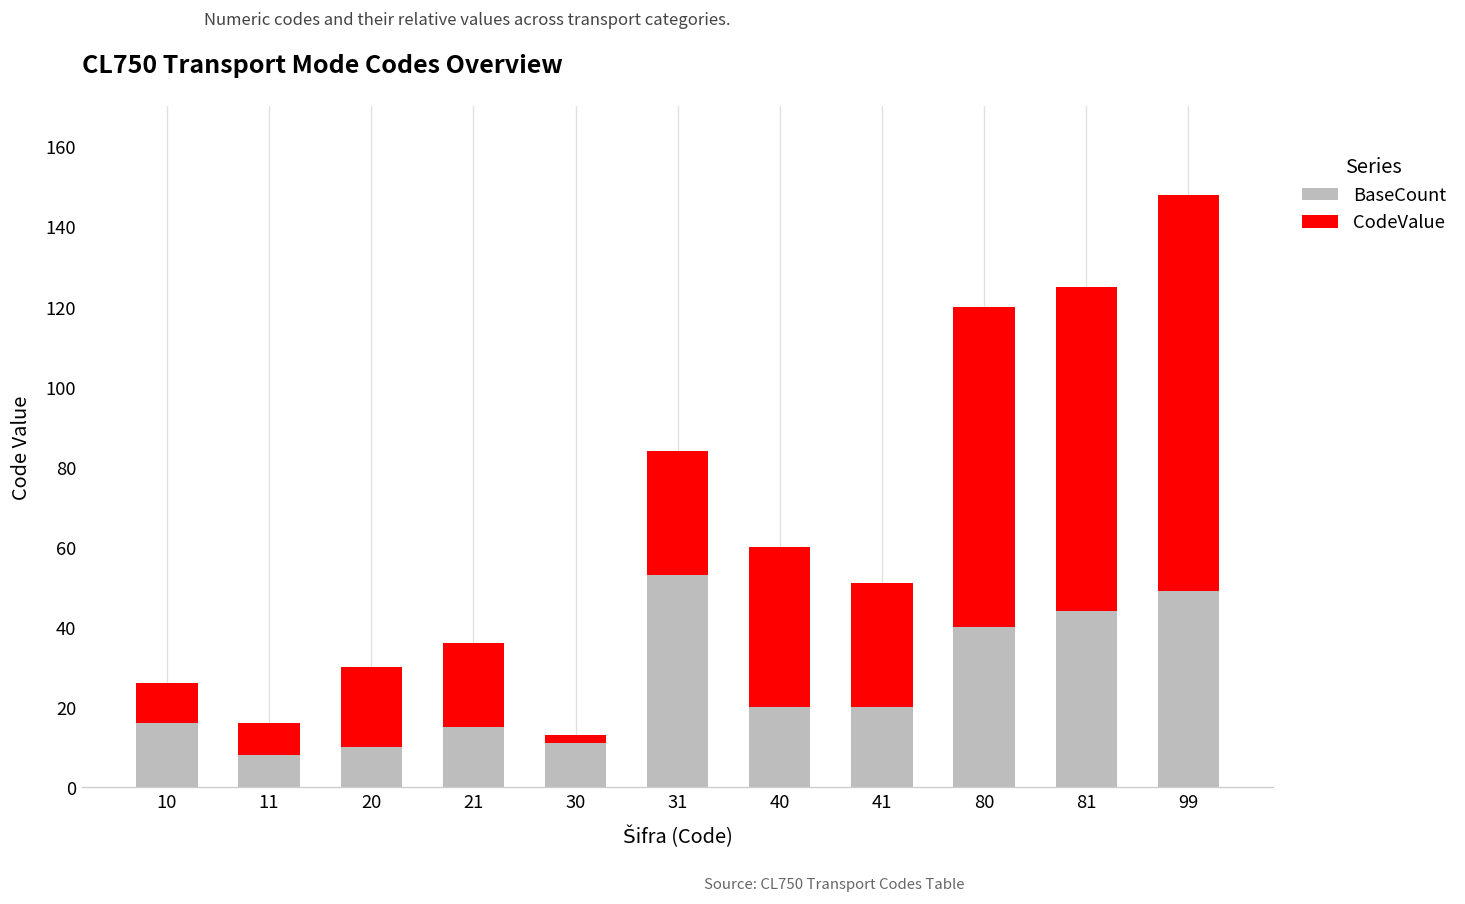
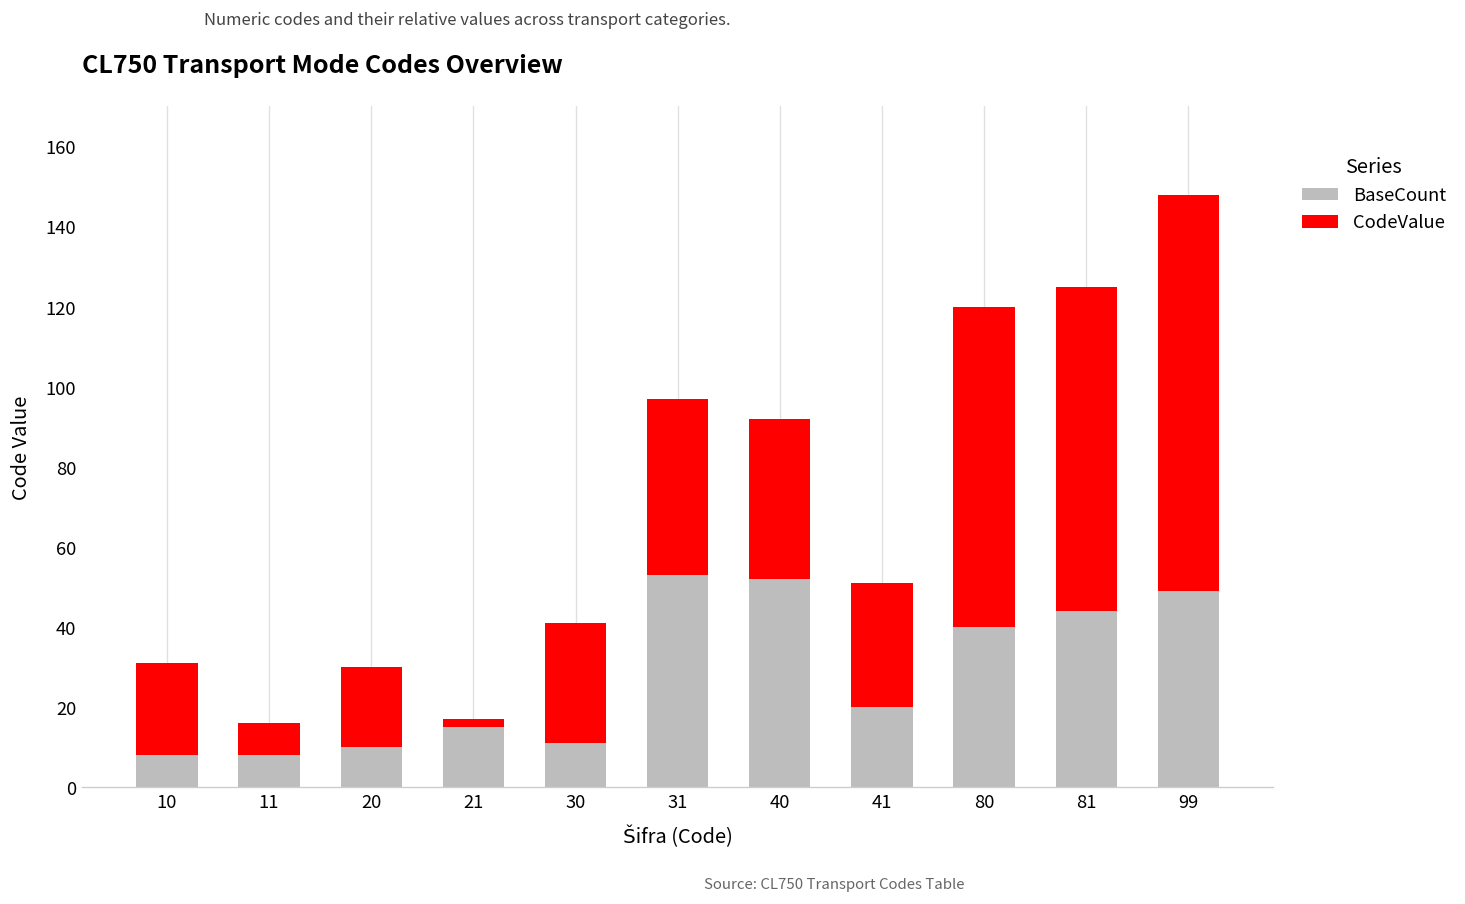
BaseCount, 10: 16 -> 8
CodeValue, 10: 10 -> 23
CodeValue, 21: 21 -> 2
CodeValue, 30: 2 -> 30
CodeValue, 31: 31 -> 44
BaseCount, 40: 20 -> 52
